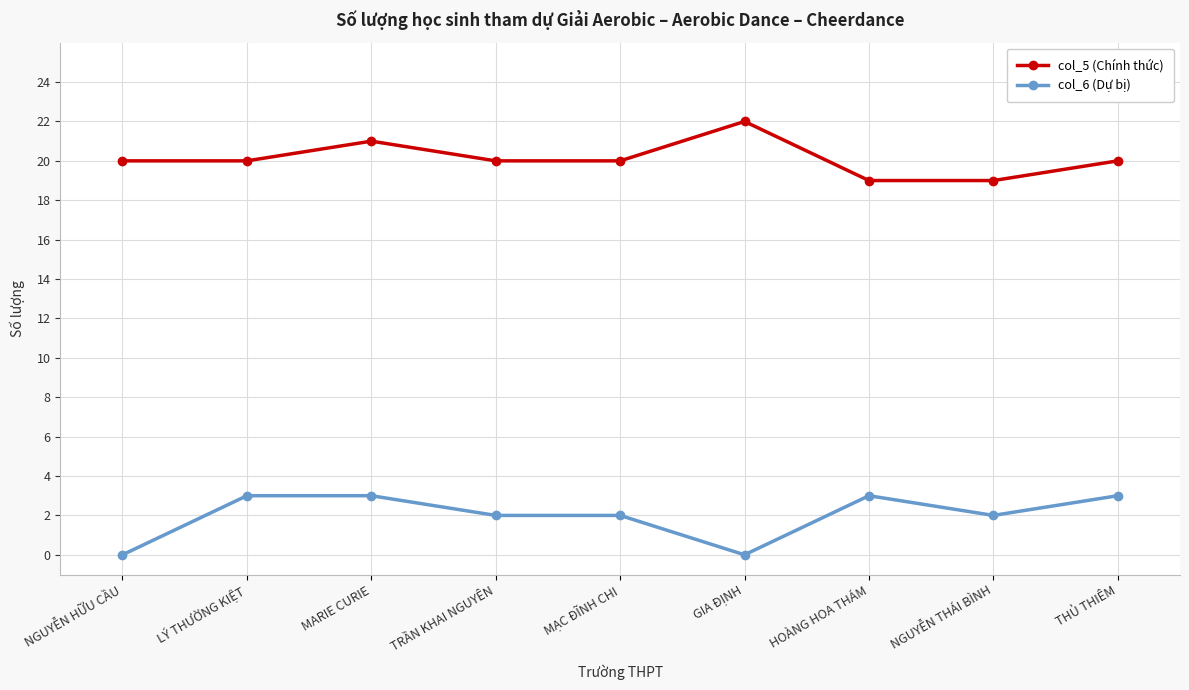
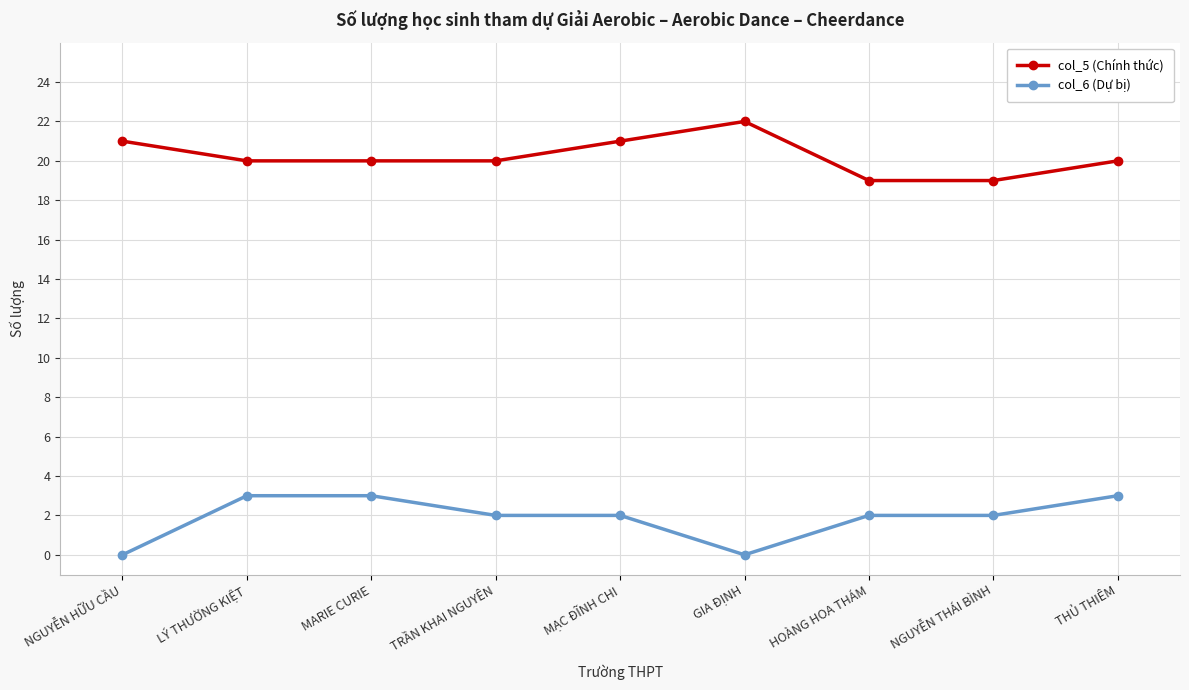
col_5 (Chính thức), NGUYỄN HỮU CẦU: 20 -> 21
col_5 (Chính thức), MARIE CURIE: 21 -> 20
col_5 (Chính thức), MẠC ĐĨNH CHI: 20 -> 21
col_6 (Dự bị), HOÀNG HOA THÁM: 3 -> 2
